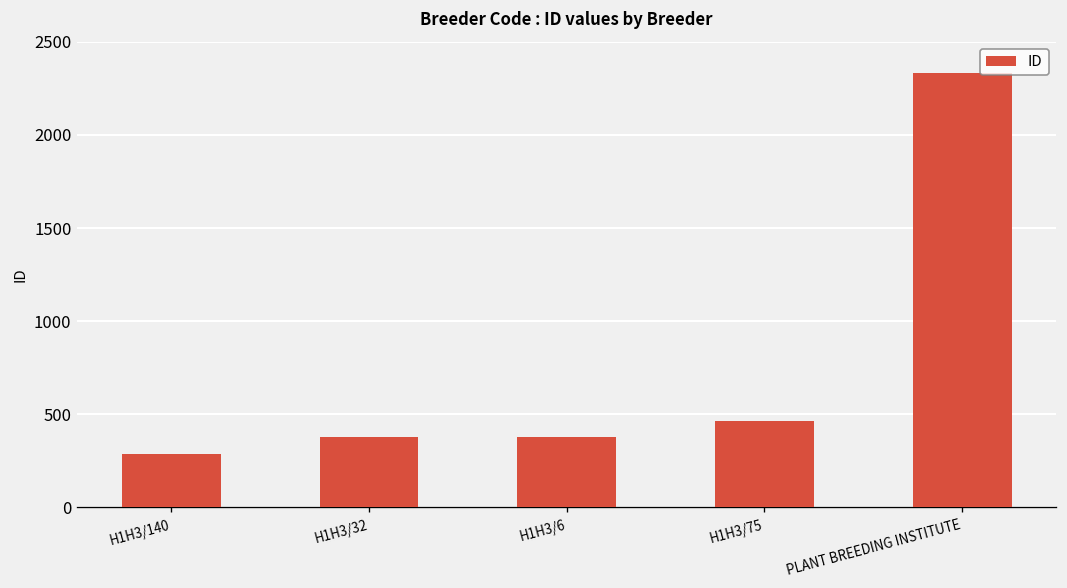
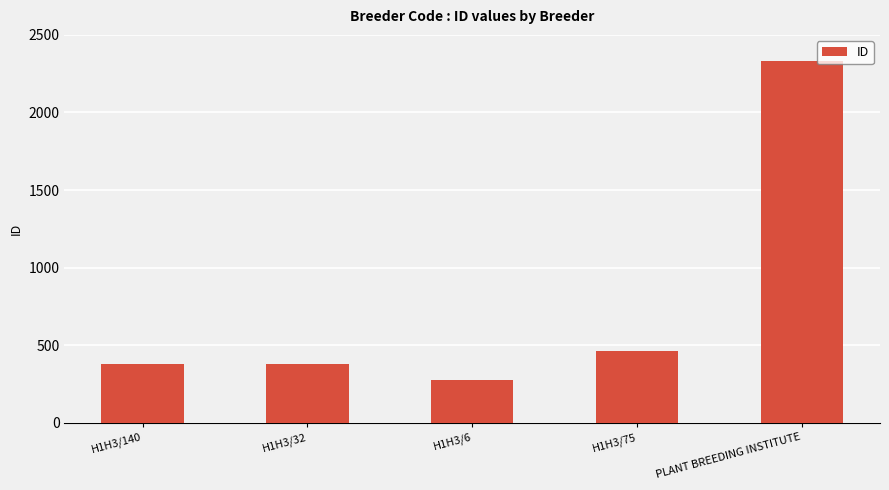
H1H3/140: 290 -> 380
H1H3/6: 380 -> 280
